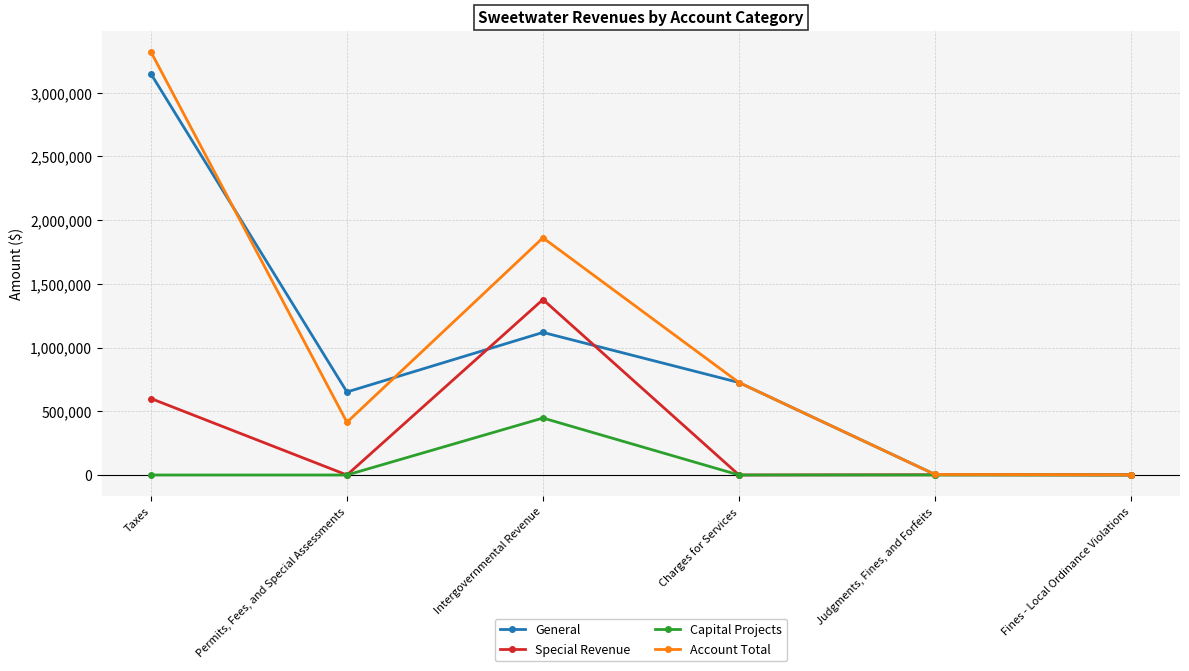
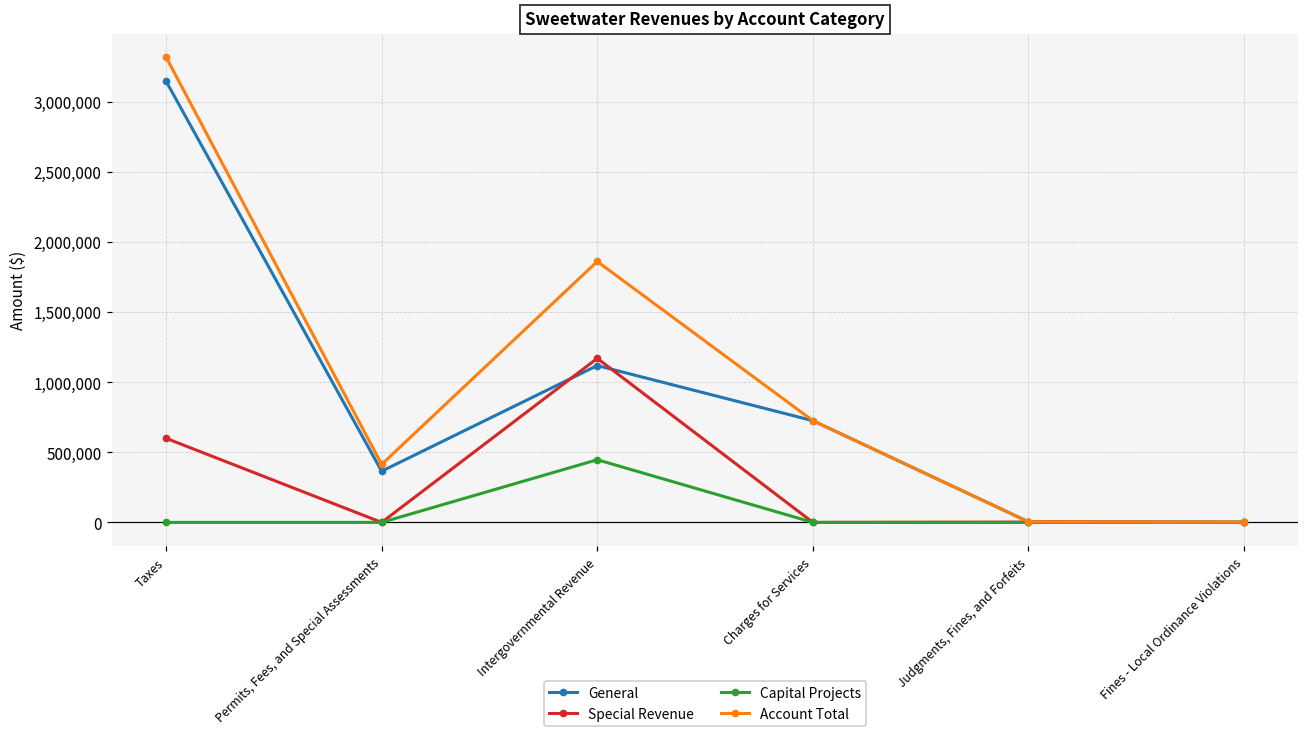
General, Permits, Fees, and Special Assessments: 650,000 -> 370,000
Special Revenue, Intergovernmental Revenue: 1,380,000 -> 1,170,000
